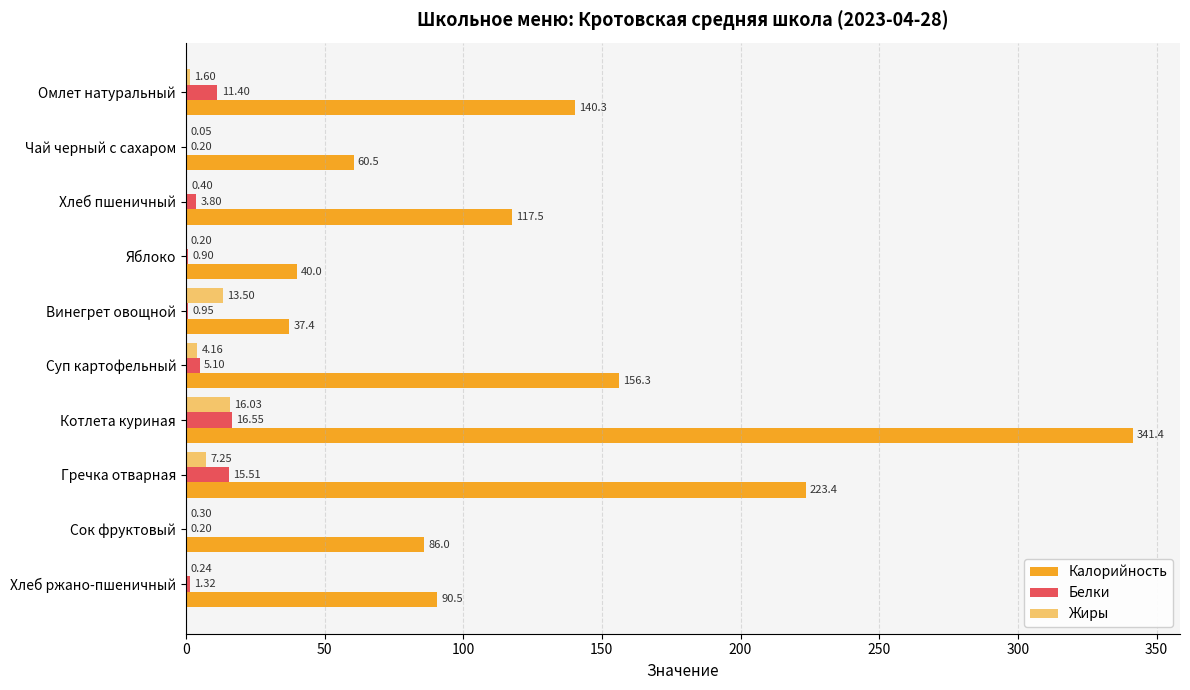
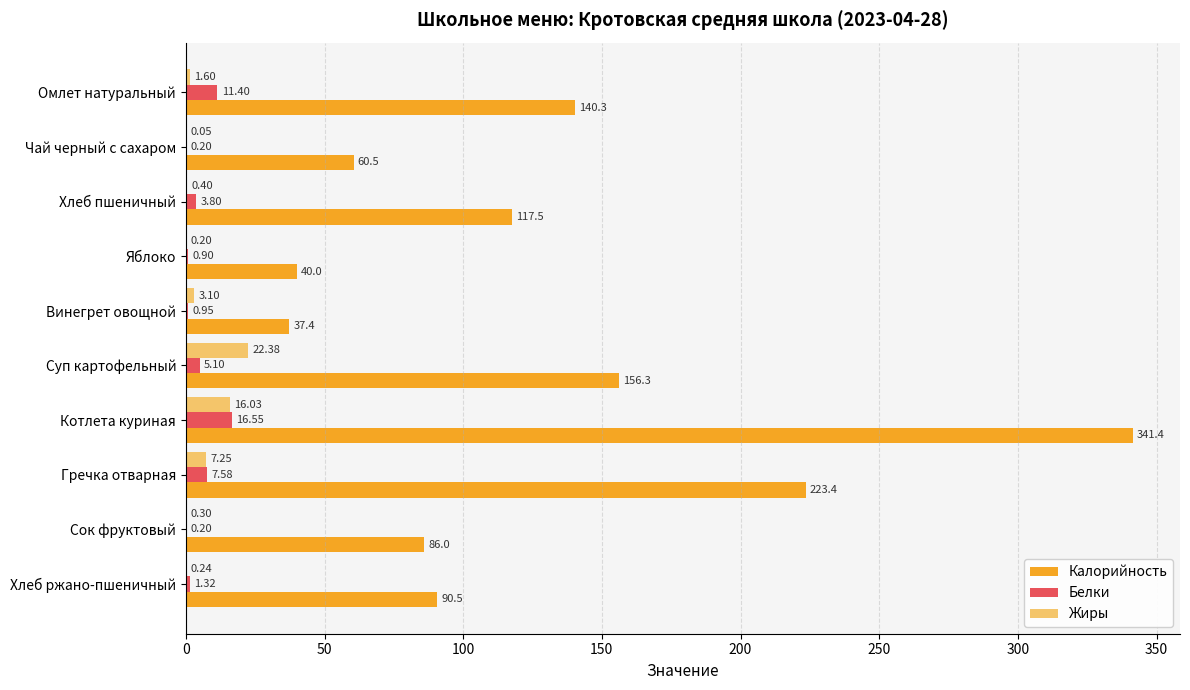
Жиры, Винегрет овощной: 13.50 -> 3.10
Жиры, Суп картофельный: 4.16 -> 22.38
Белки, Гречка отварная: 15.51 -> 7.58
